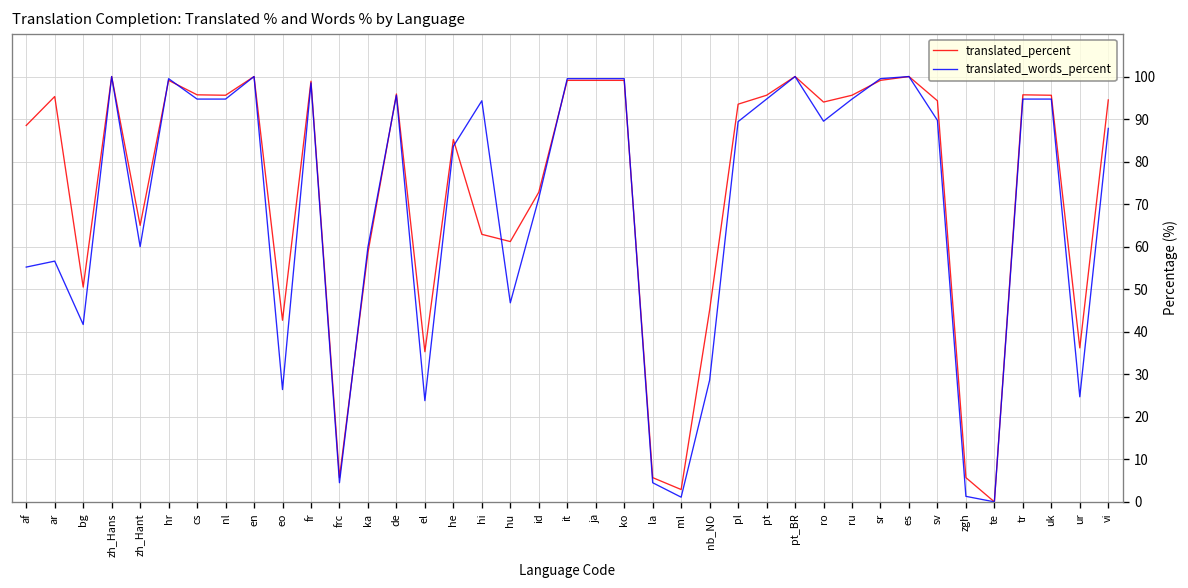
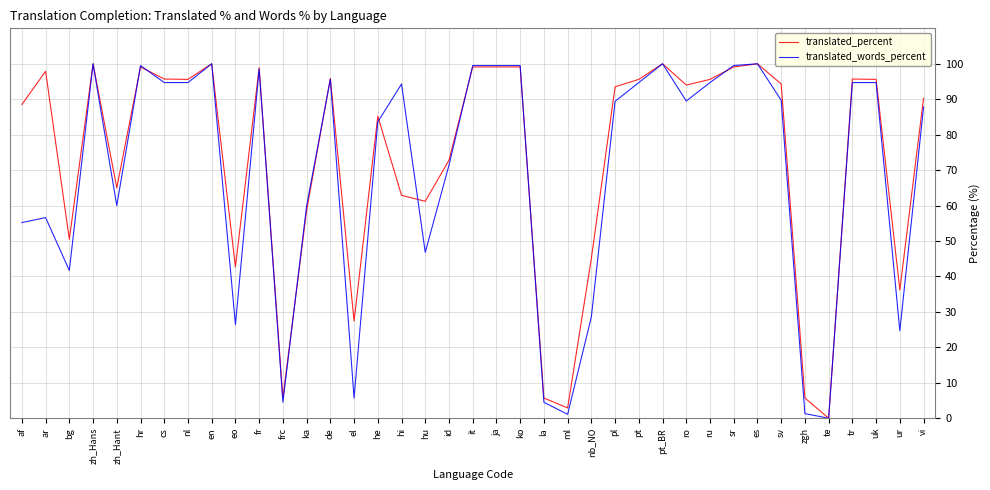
translated_percent, ar: 95 -> 98
translated_percent, el: 35 -> 27
translated_words_percent, el: 24 -> 6
translated_percent, vi: 95 -> 90
